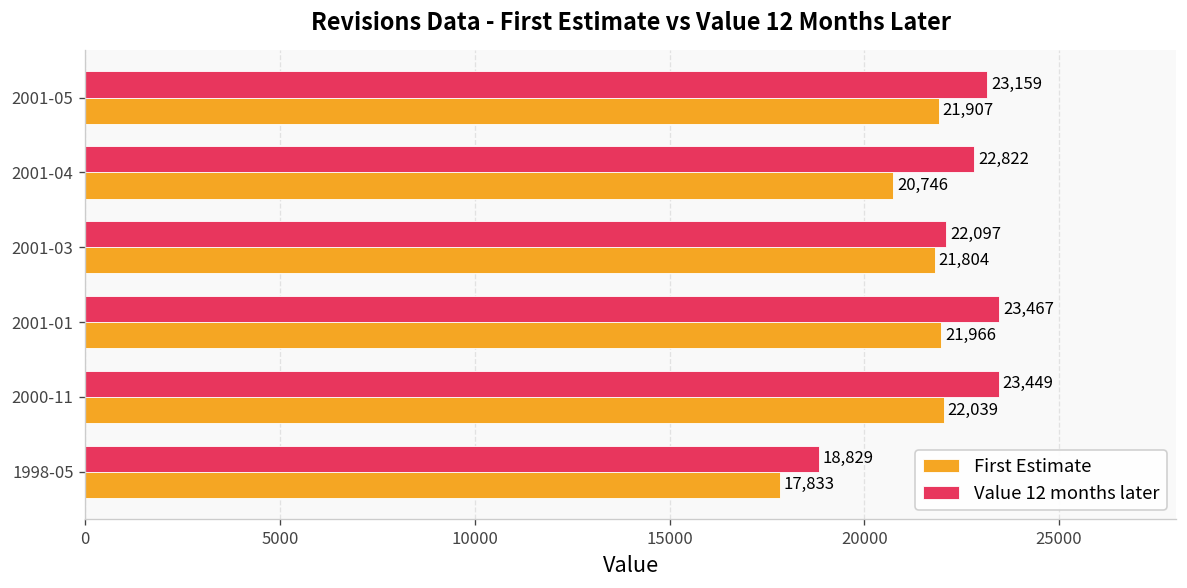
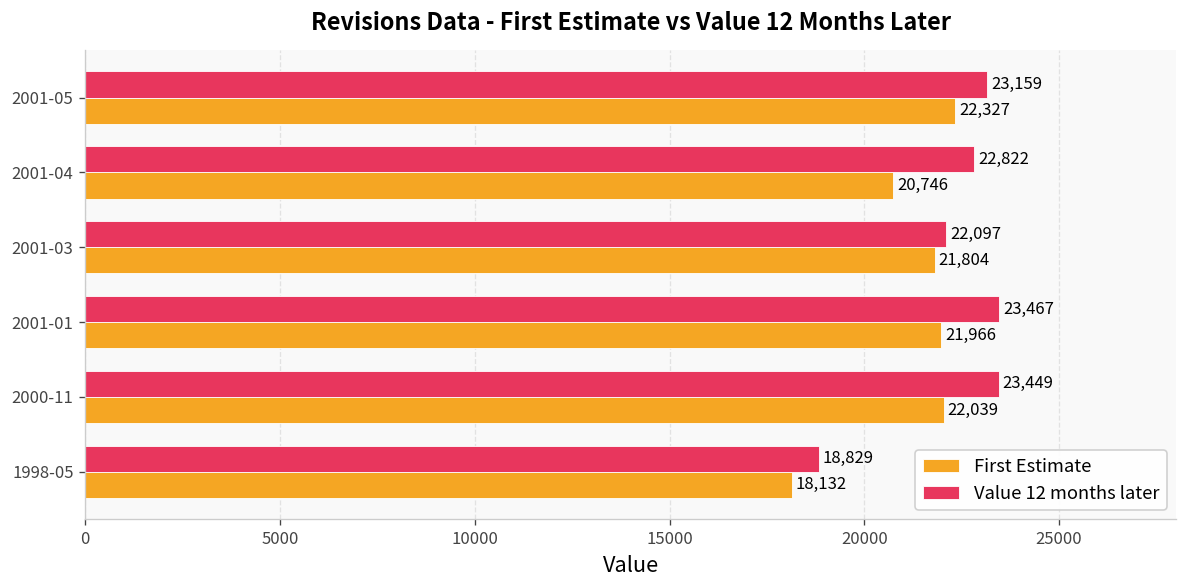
First Estimate, 2001-05: 21,907 -> 22,327
First Estimate, 1998-05: 17,833 -> 18,132
